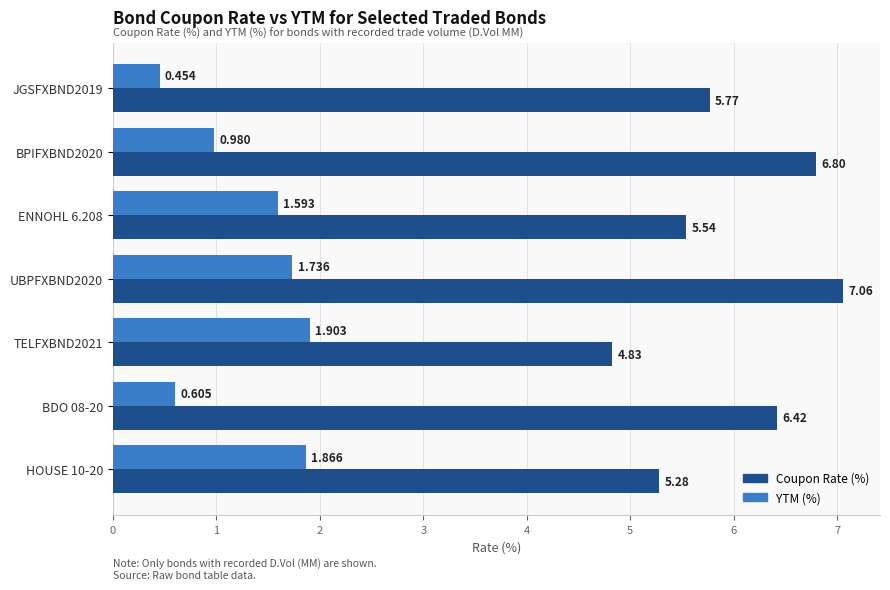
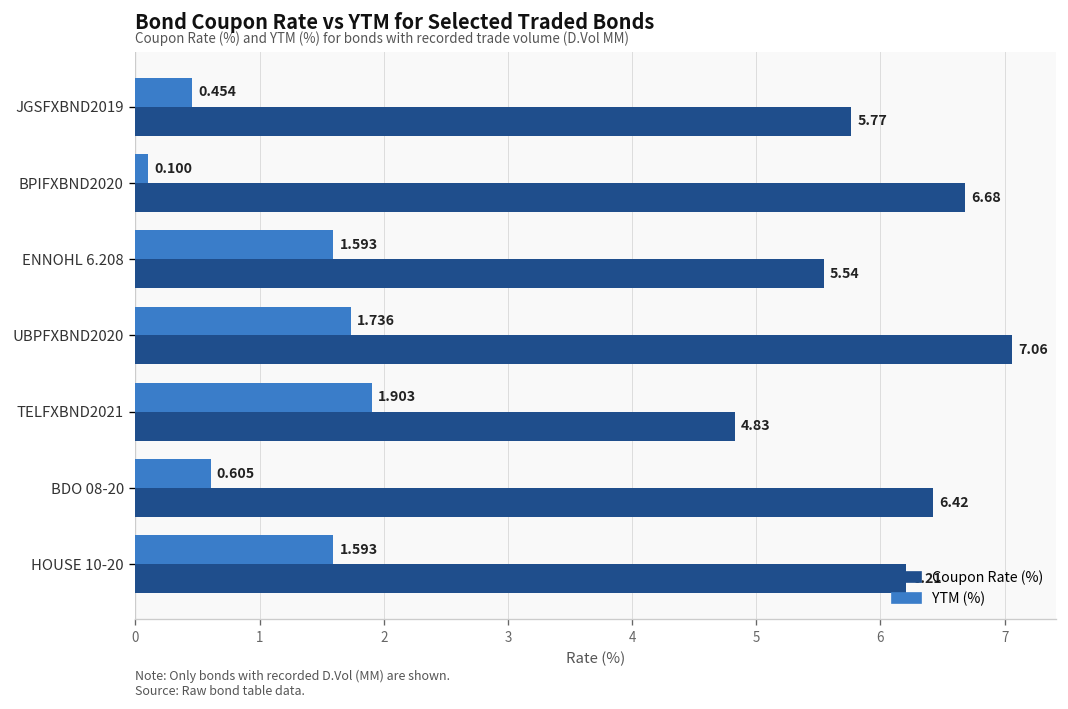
YTM (%), BPIFXBND2020: 0.980 -> 0.100
Coupon Rate (%), BPIFXBND2020: 6.80 -> 6.68
YTM (%), HOUSE 10-20: 1.866 -> 1.593
Coupon Rate (%), HOUSE 10-20: 5.28 -> 6.21
